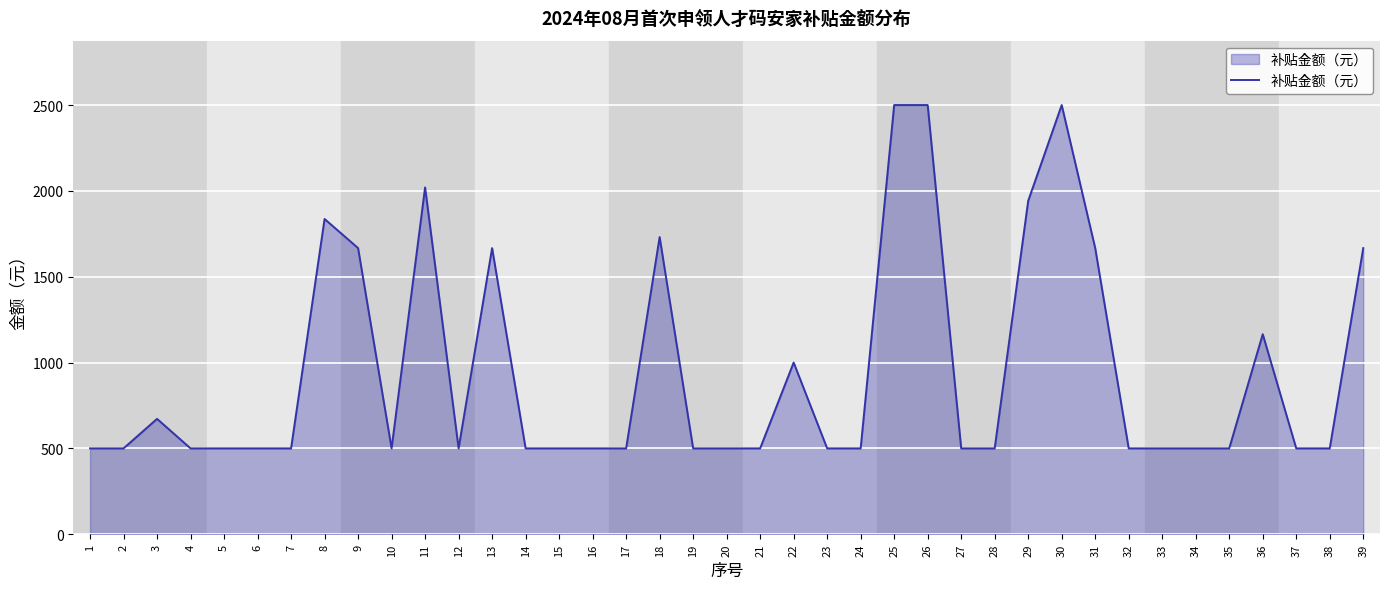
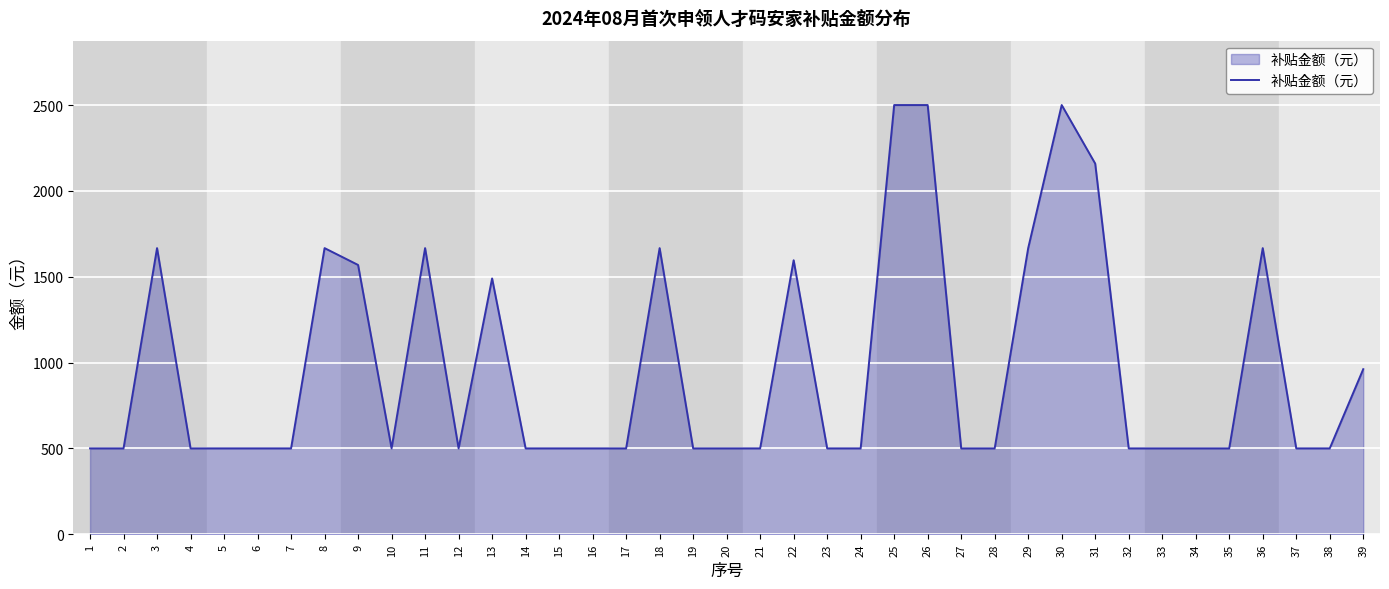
3: 670 -> 1670
8: 1840 -> 1670
9: 1670 -> 1570
11: 2020 -> 1670
13: 1670 -> 1490
18: 1730 -> 1670
22: 1000 -> 1600
29: 1940 -> 1670
31: 1670 -> 2160
36: 1170 -> 1670
39: 1670 -> 960
